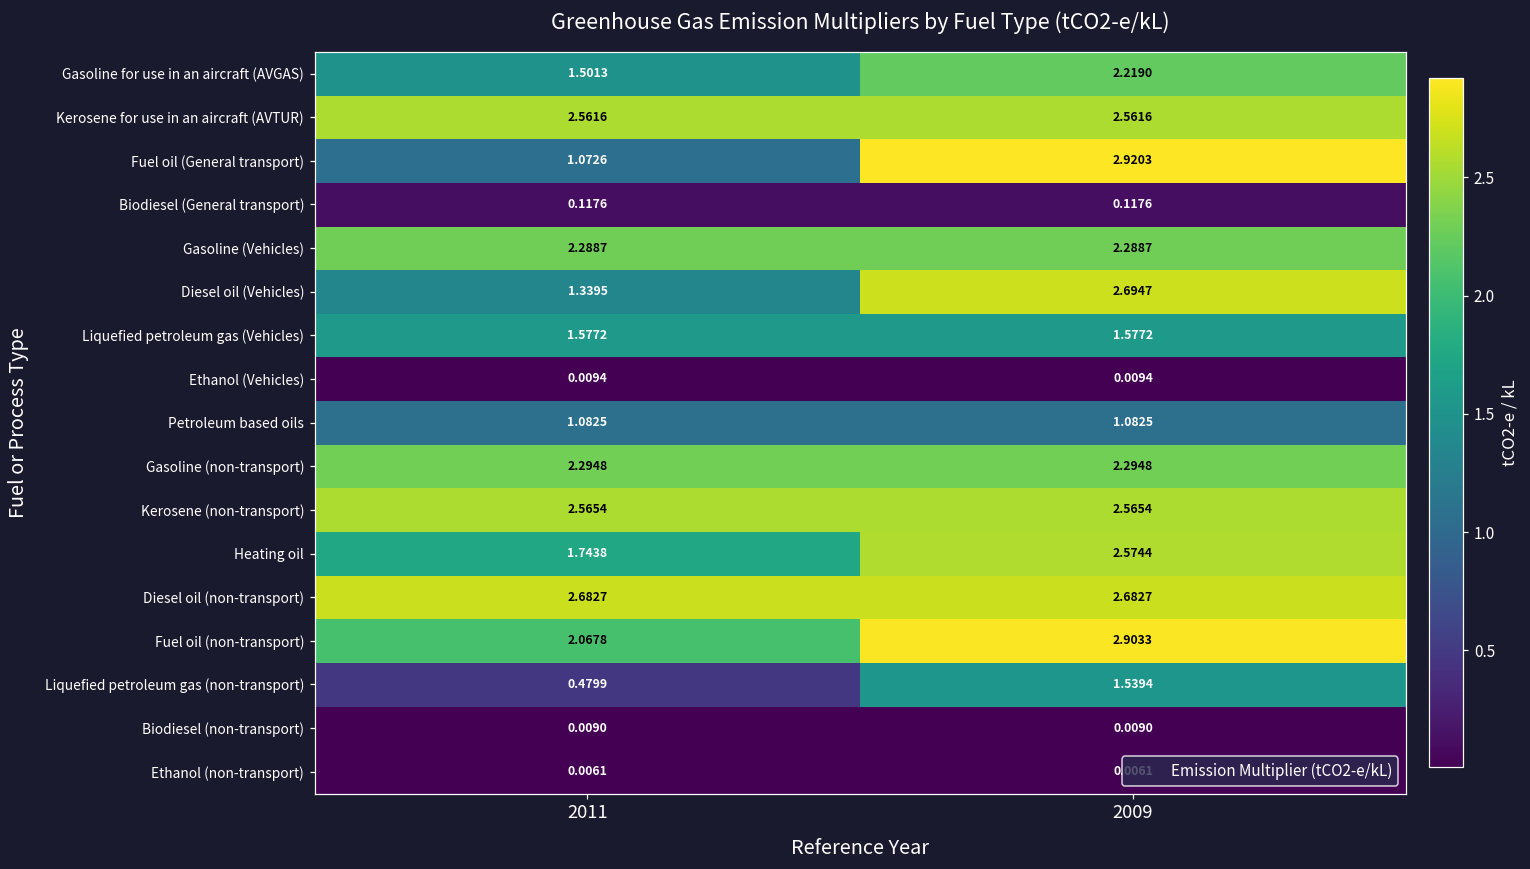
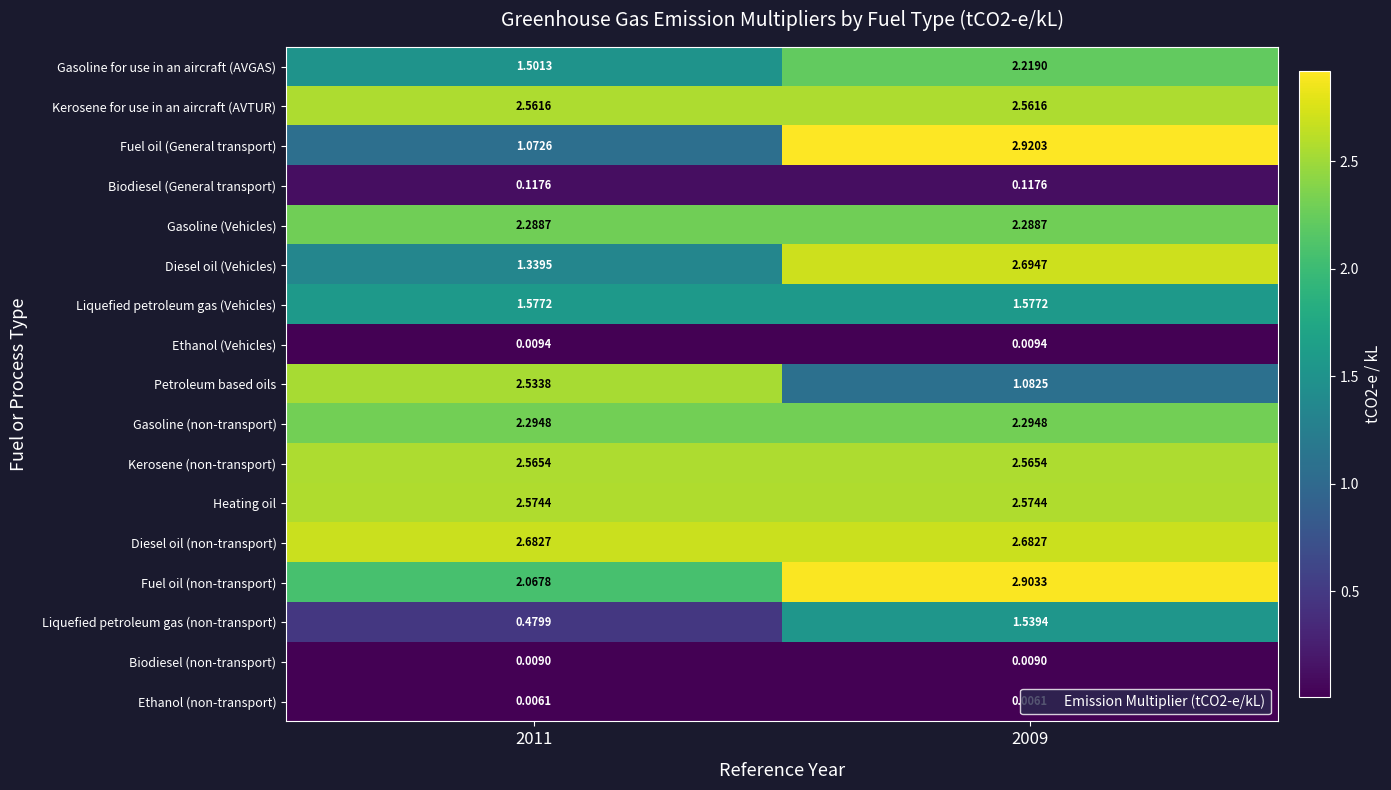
Petroleum based oils, 2011: 1.0825 -> 2.5338
Heating oil, 2011: 1.7438 -> 2.5744
